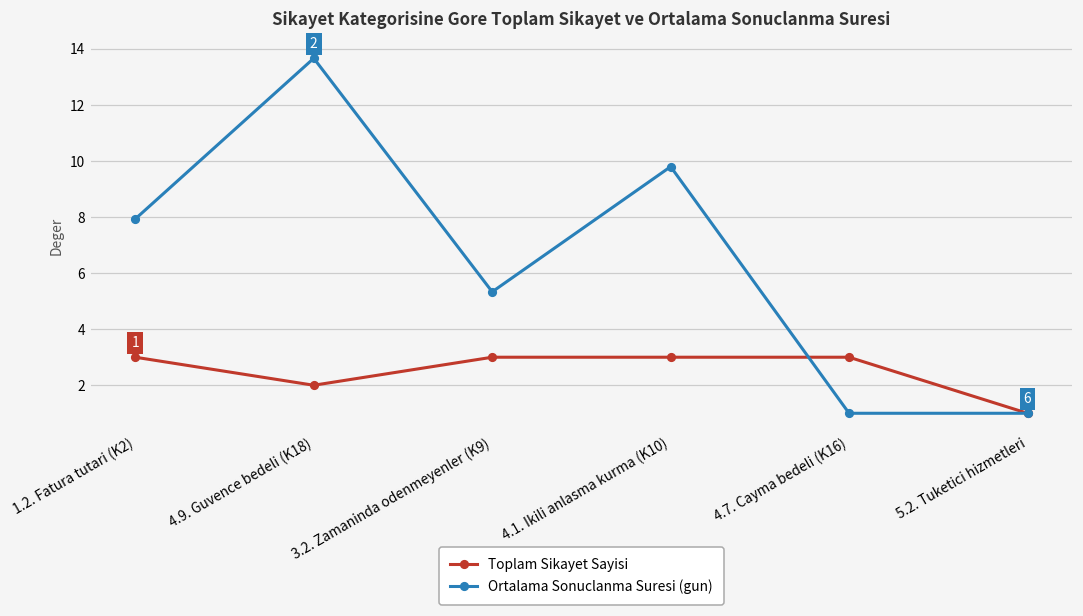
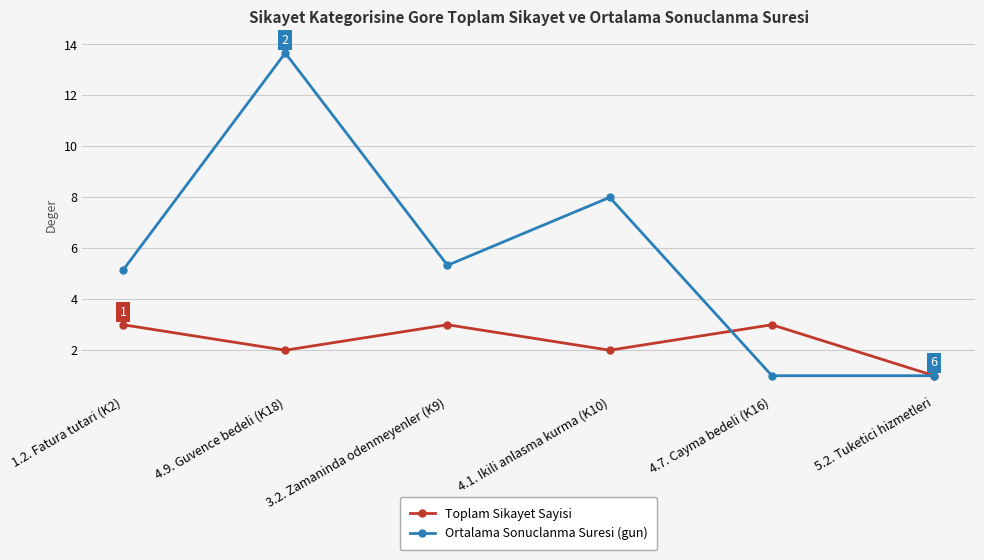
Ortalama Sonuclanma Suresi (gun), 1.2. Fatura tutari (K2): 7.9 -> 5.1
Toplam Sikayet Sayisi, 4.1. Ikili anlasma kurma (K10): 3 -> 2
Ortalama Sonuclanma Suresi (gun), 4.1. Ikili anlasma kurma (K10): 9.8 -> 8.0
